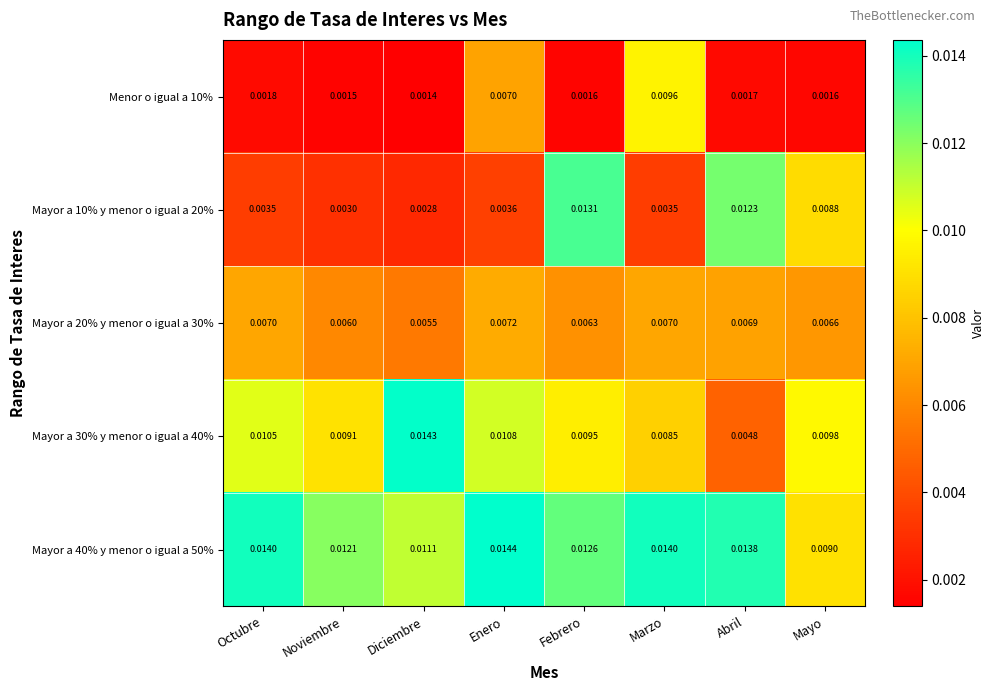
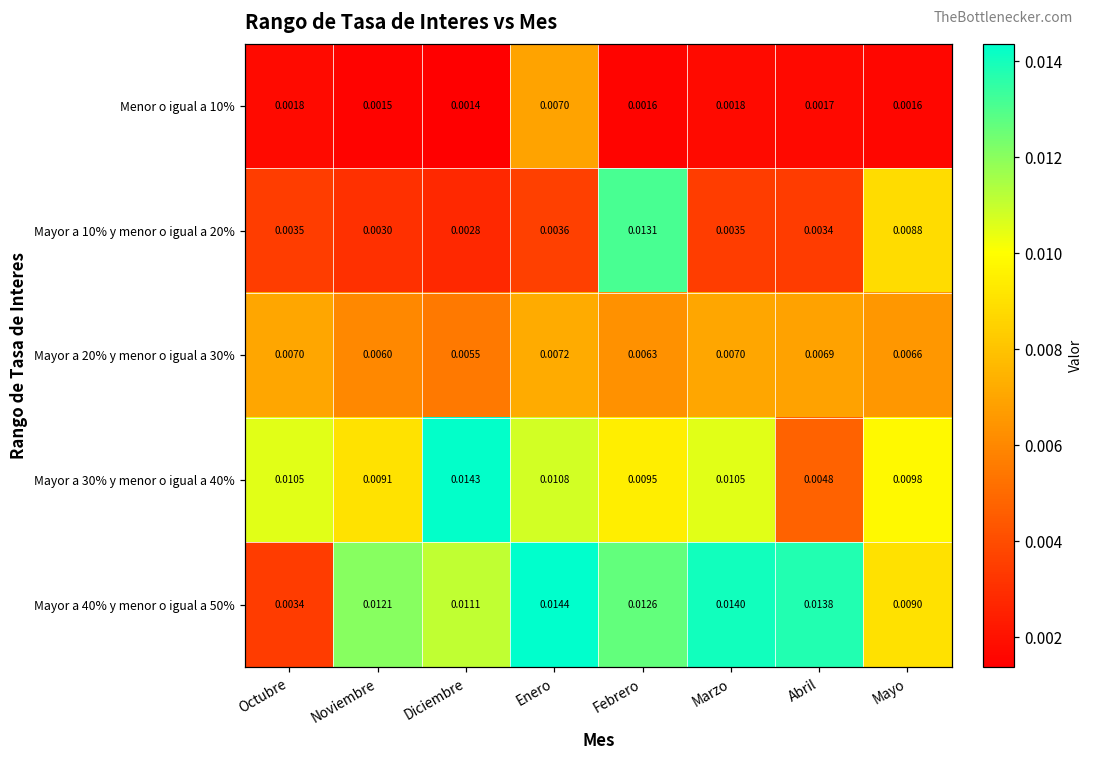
Menor o igual a 10%, Marzo: 0.0096 -> 0.0018
Mayor a 10% y menor o igual a 20%, Abril: 0.0123 -> 0.0034
Mayor a 30% y menor o igual a 40%, Marzo: 0.0085 -> 0.0105
Mayor a 40% y menor o igual a 50%, Octubre: 0.0140 -> 0.0034
